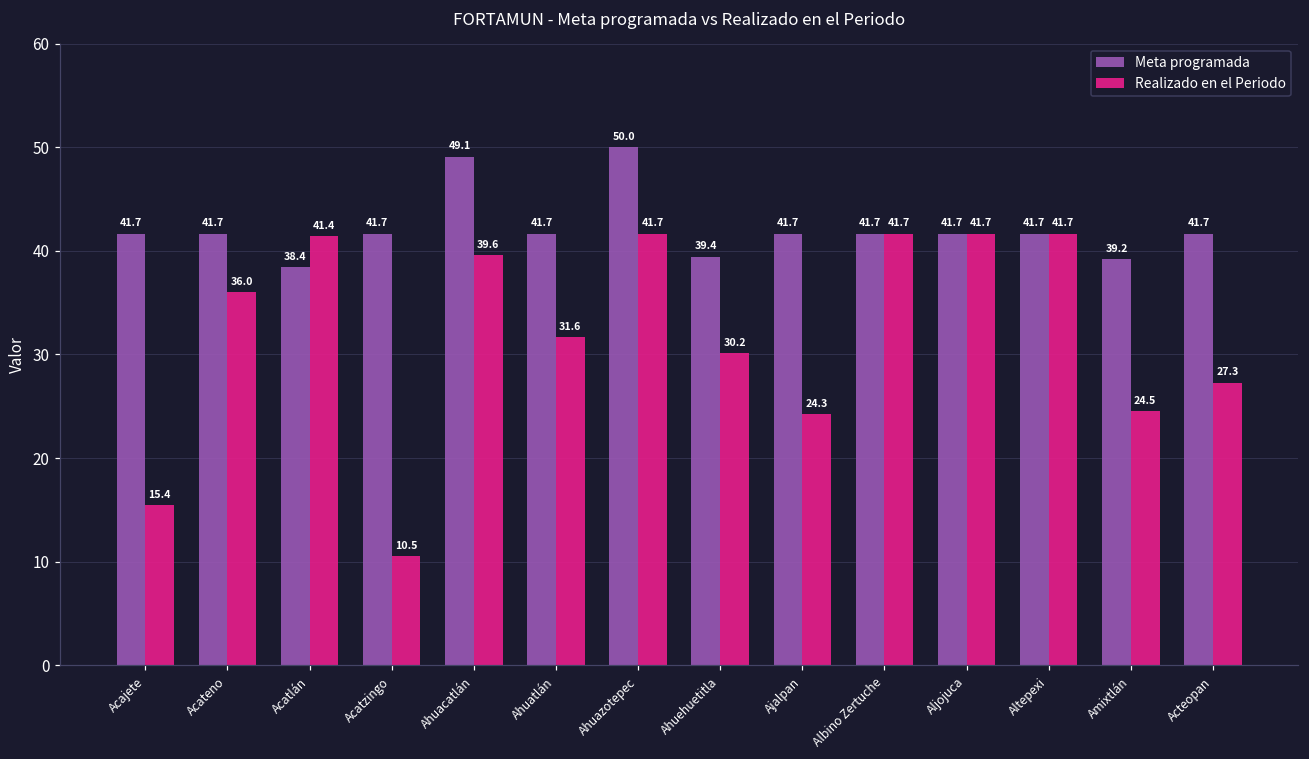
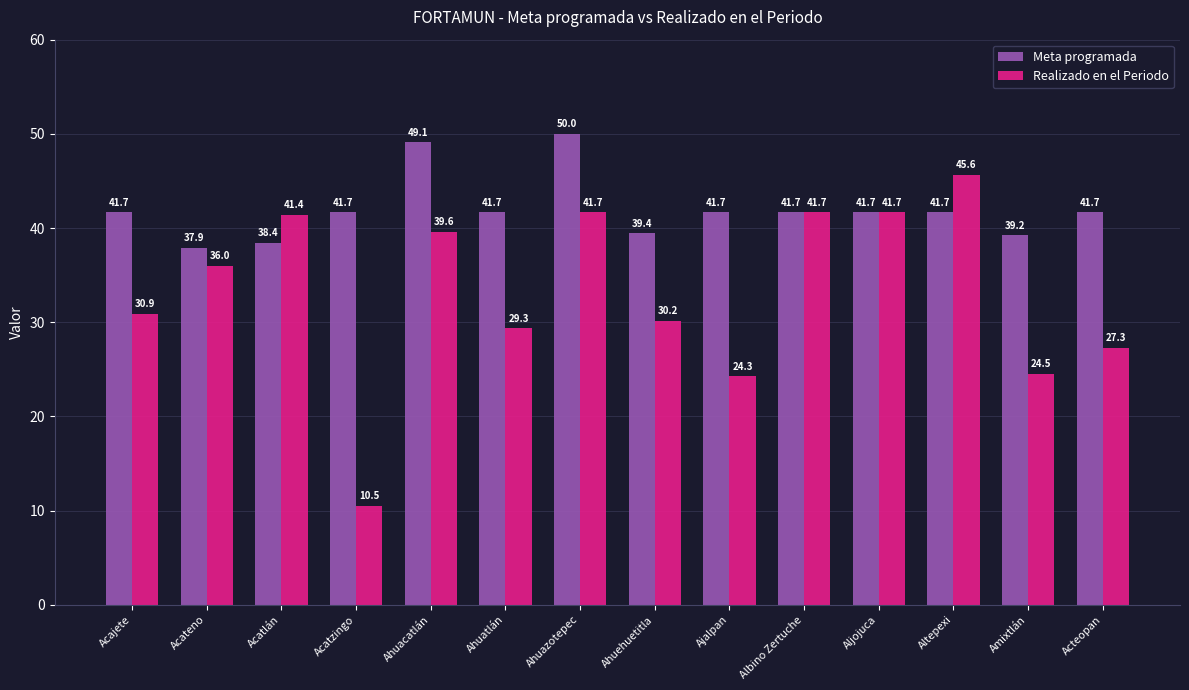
Realizado en el Periodo, Acajete: 15.4 -> 30.9
Meta programada, Acateno: 41.7 -> 37.9
Realizado en el Periodo, Ahuatlán: 31.6 -> 29.3
Realizado en el Periodo, Altepexi: 41.7 -> 45.6
